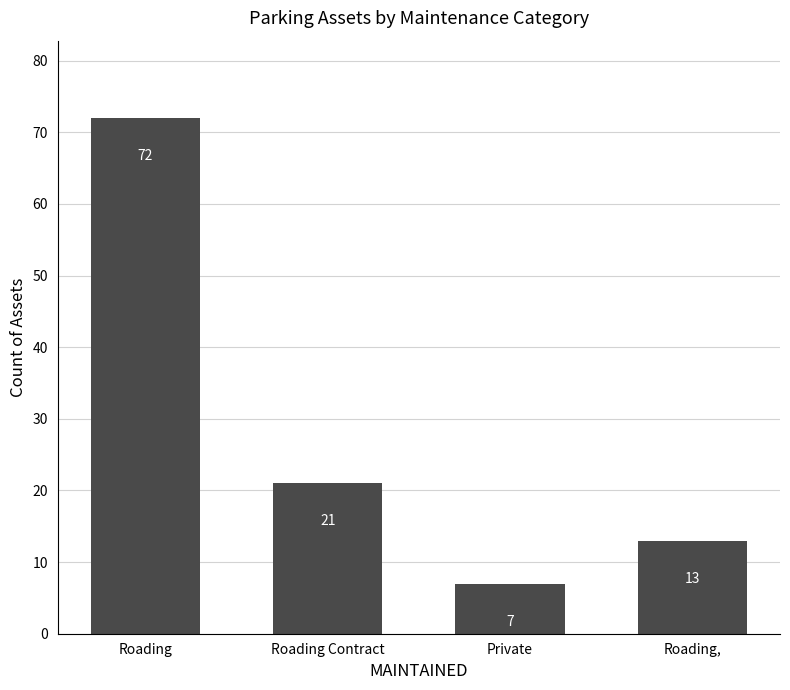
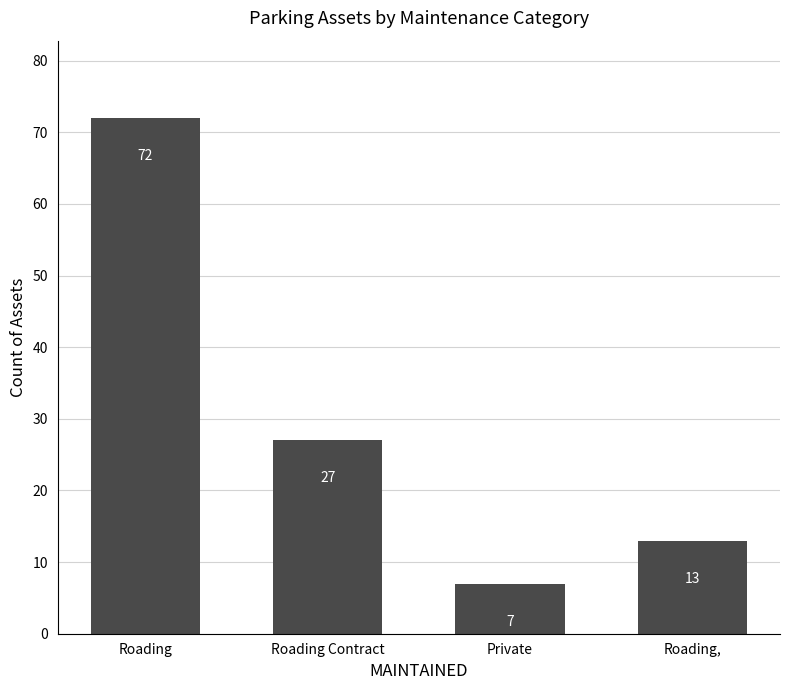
Roading Contract: 21 -> 27
